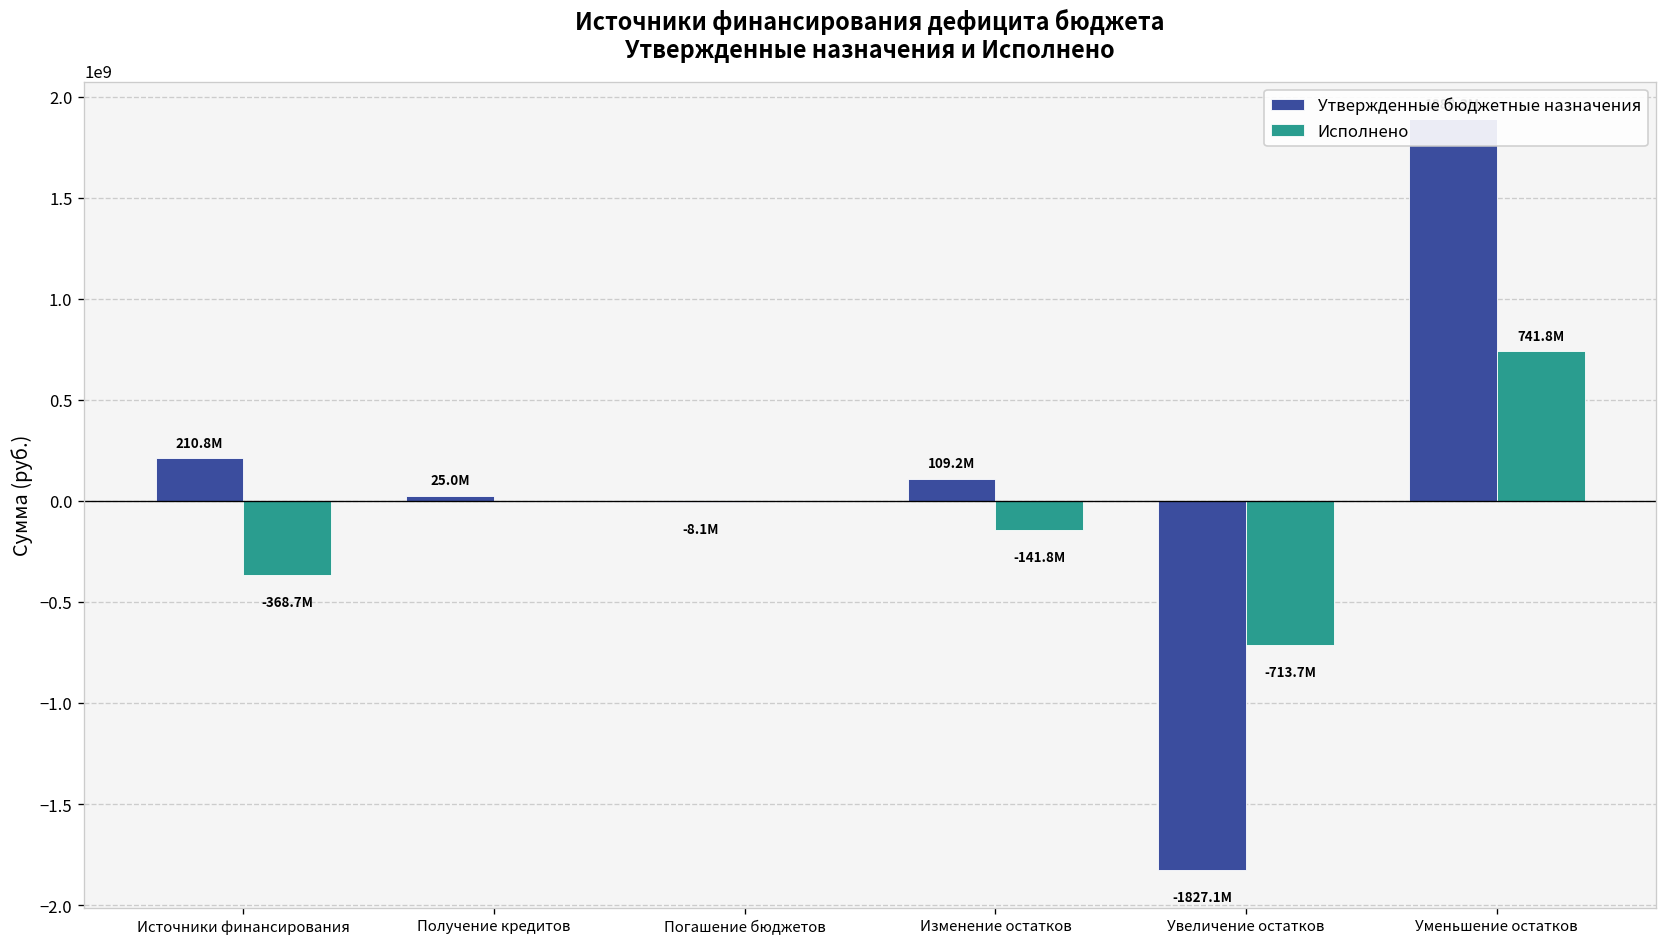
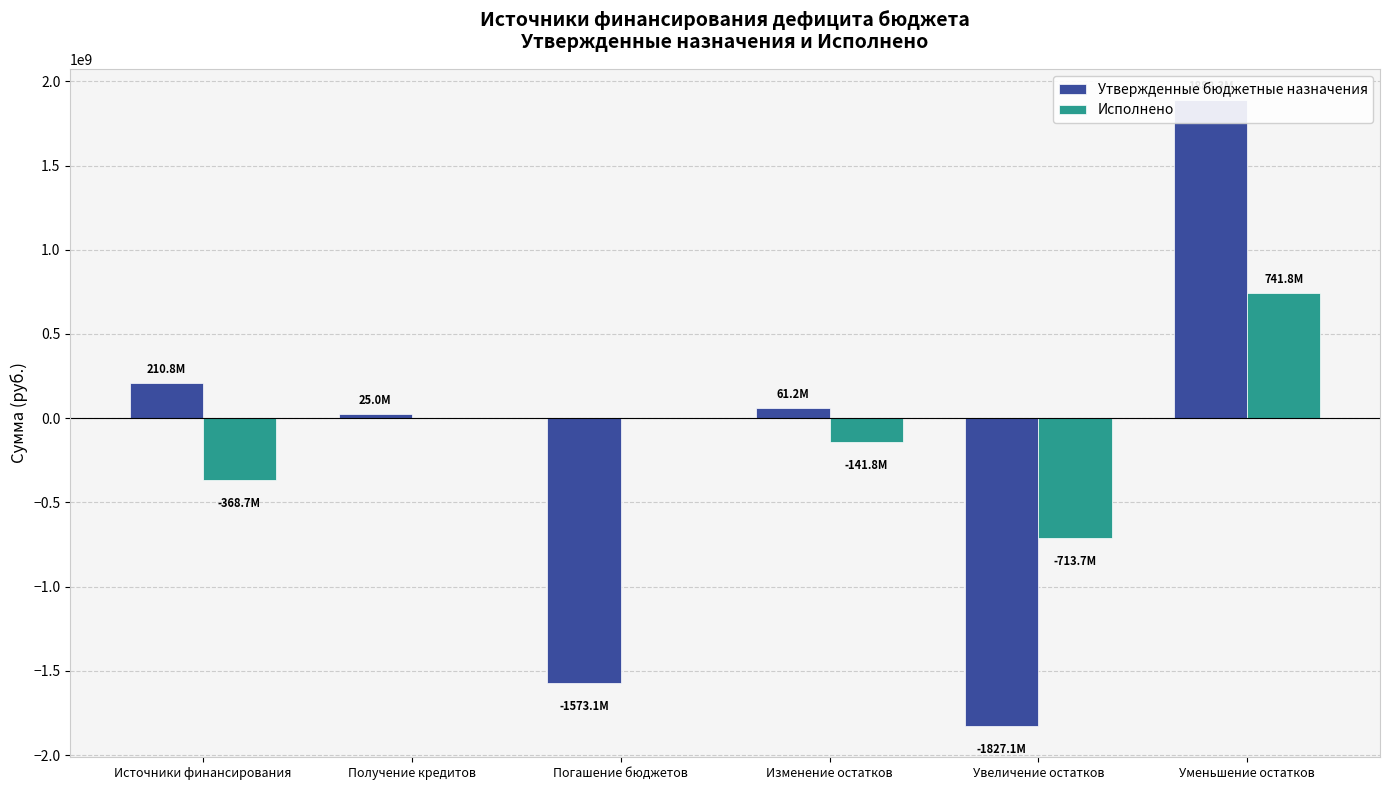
Утвержденные бюджетные назначения, Погашение бюджетов: -8.1M -> -1573.1M
Утвержденные бюджетные назначения, Изменение остатков: 109.2M -> 61.2M
